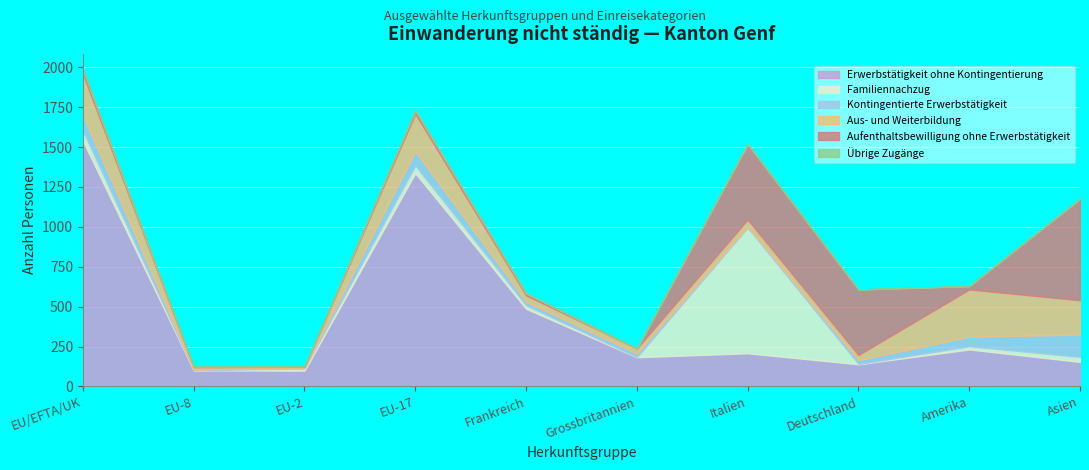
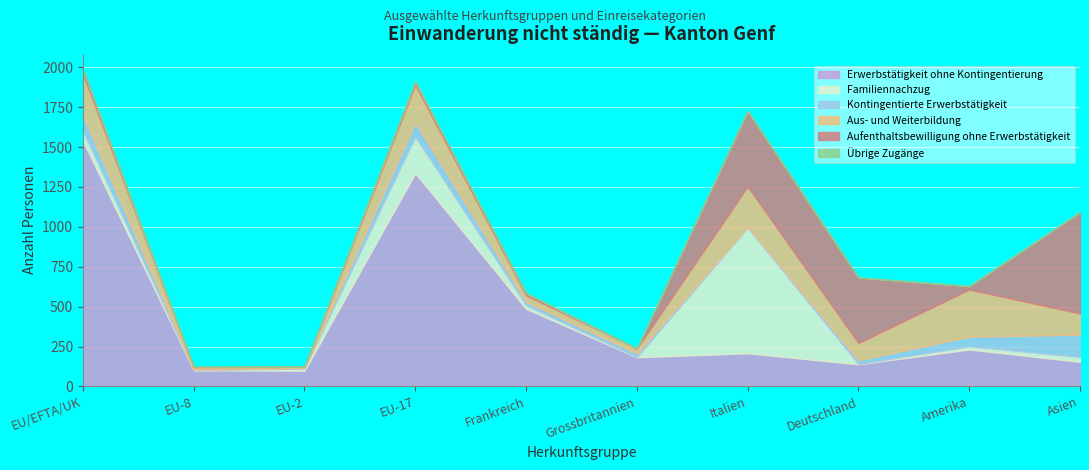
Familiennachzug, EU-17: 50 -> 230
Aus- und Weiterbildung, Italien: 50 -> 250
Aus- und Weiterbildung, Deutschland: 30 -> 110
Aus- und Weiterbildung, Asien: 220 -> 130
